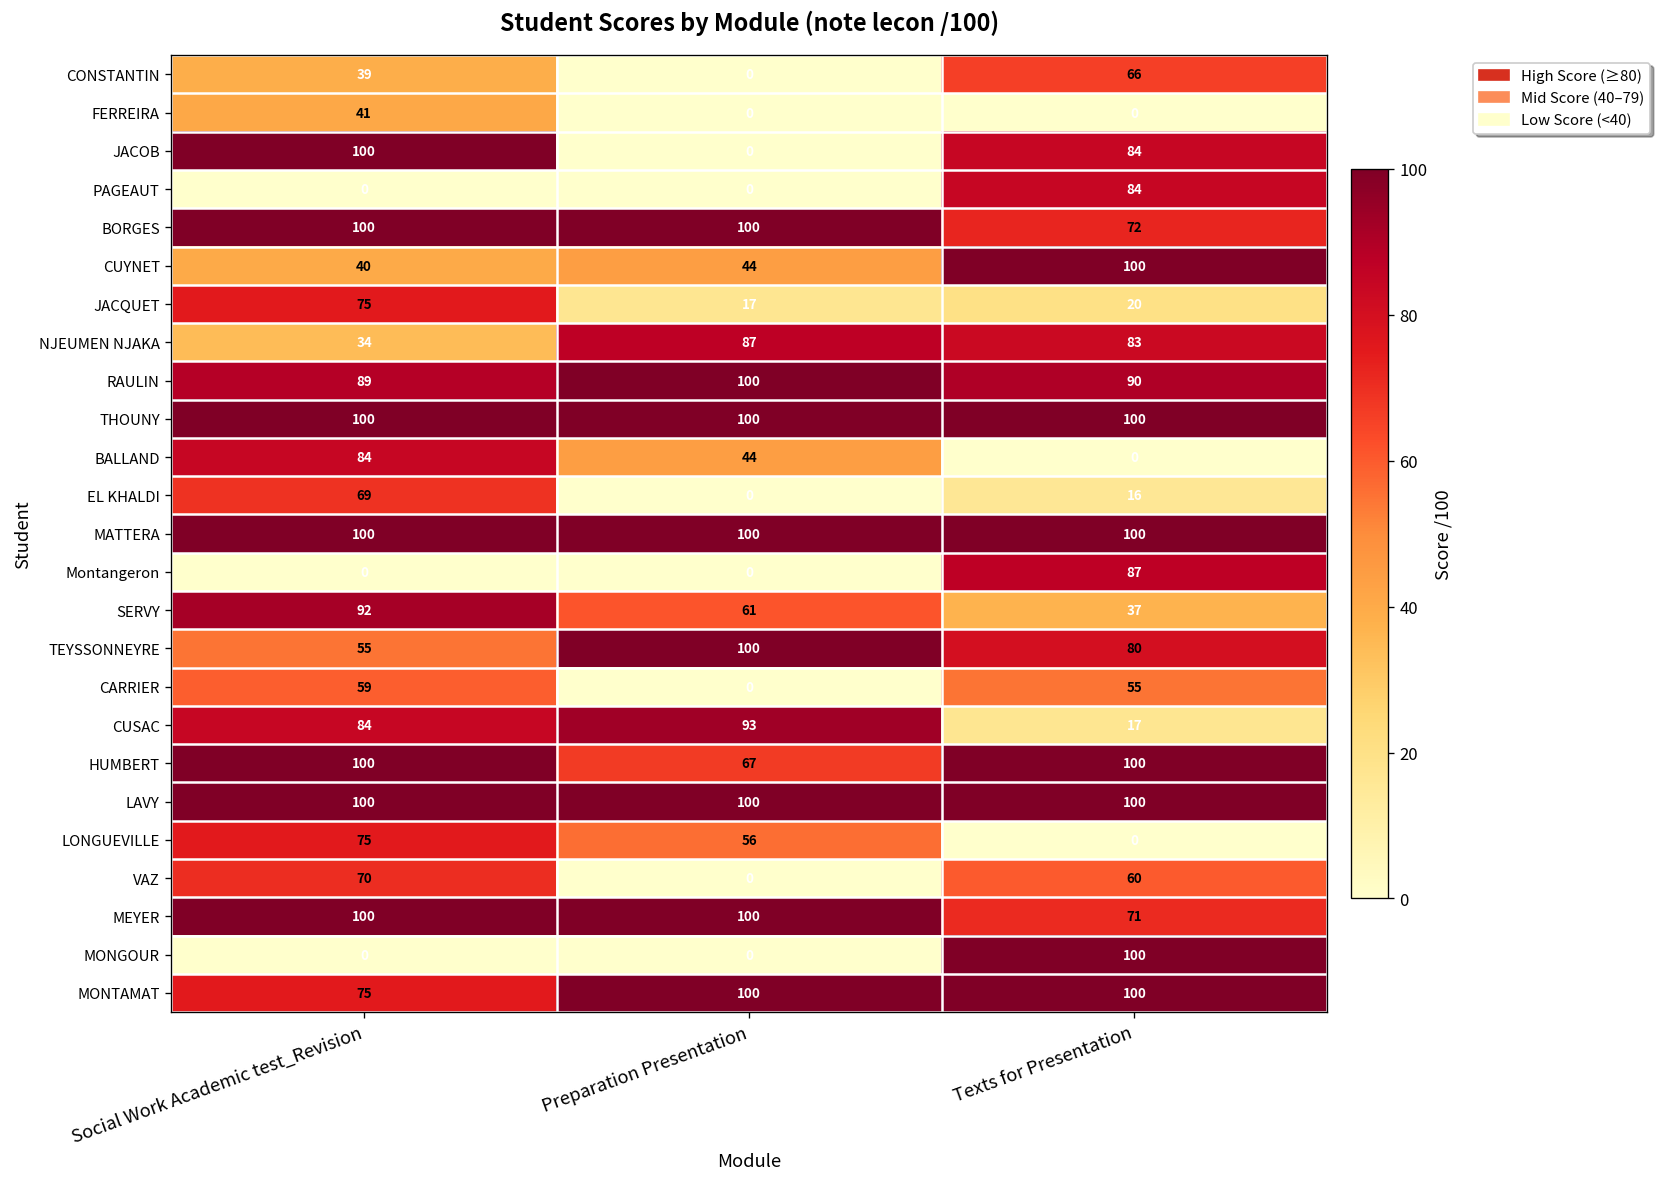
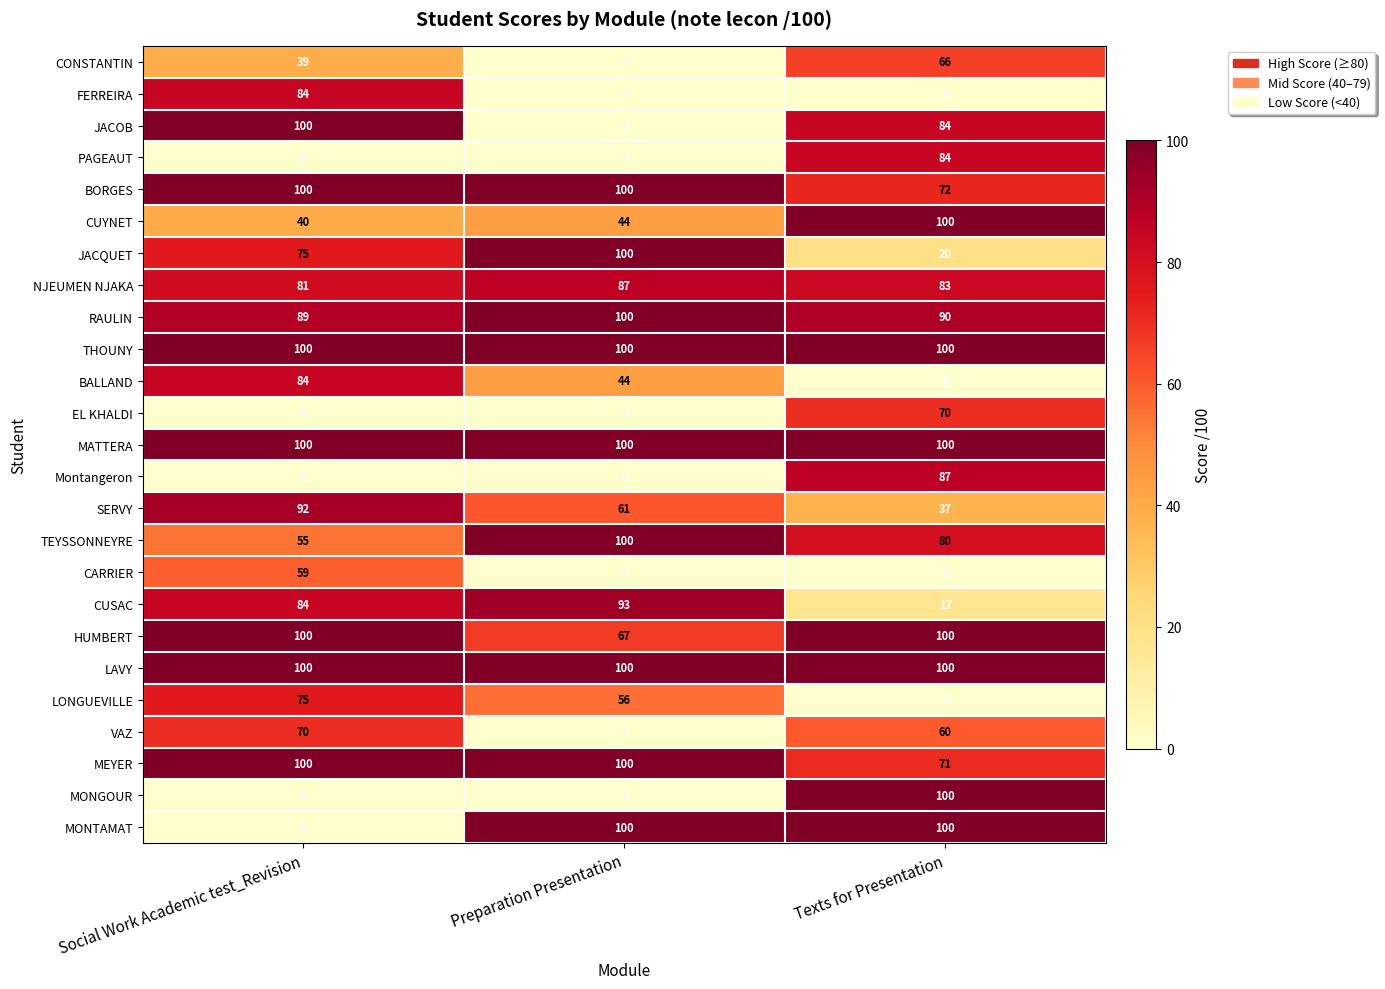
FERREIRA, Social Work Academic test_Revision: 41 -> 84
JACQUET, Preparation Presentation: 17 -> 100
NJEUMEN NJAKA, Social Work Academic test_Revision: 34 -> 81
EL KHALDI, Social Work Academic test_Revision: 69 -> 0
EL KHALDI, Texts for Presentation: 16 -> 70
CARRIER, Texts for Presentation: 55 -> 0
MONTAMAT, Social Work Academic test_Revision: 75 -> 0
